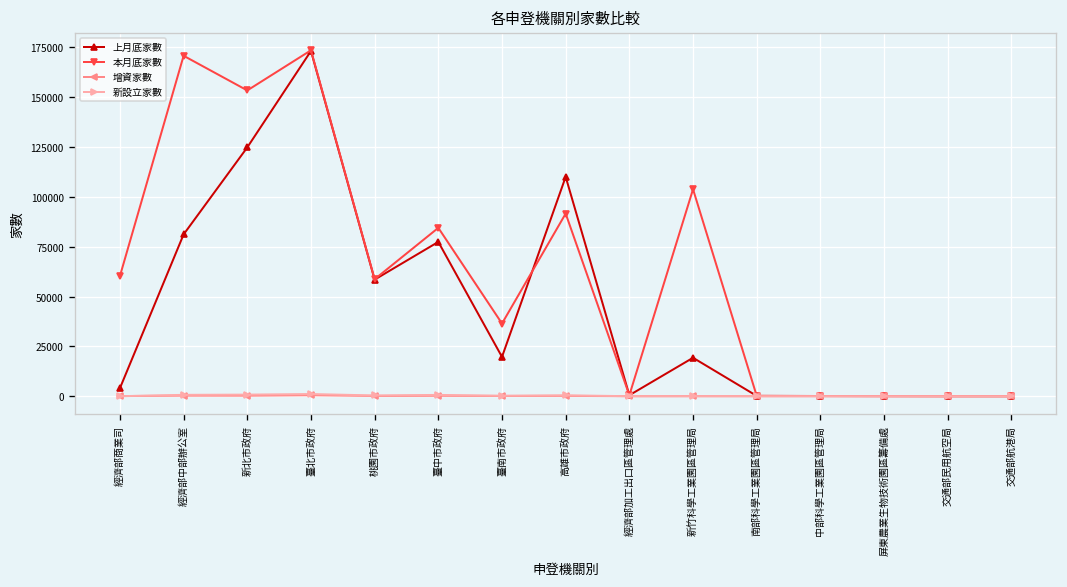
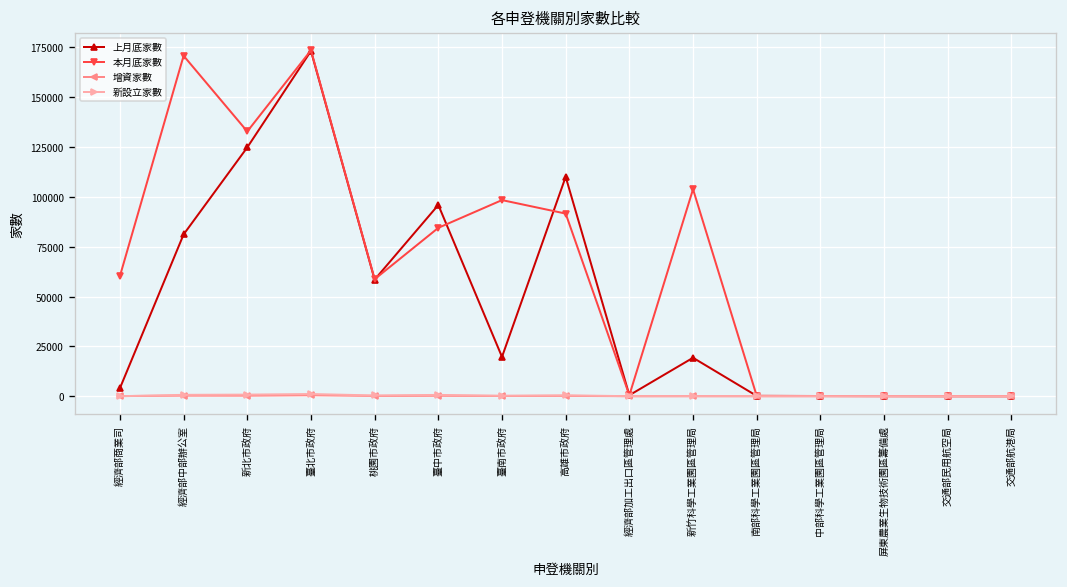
本月底家數, 新北市政府: 153000 -> 133000
上月底家數, 臺中市政府: 77000 -> 96000
本月底家數, 臺南市政府: 36000 -> 98000
